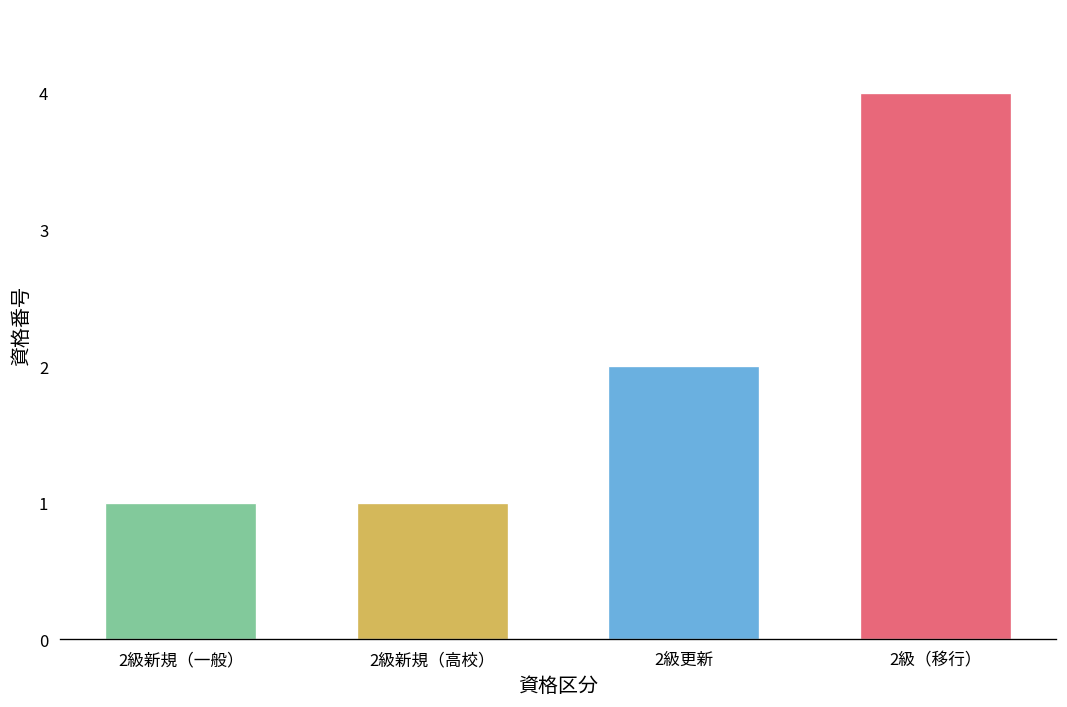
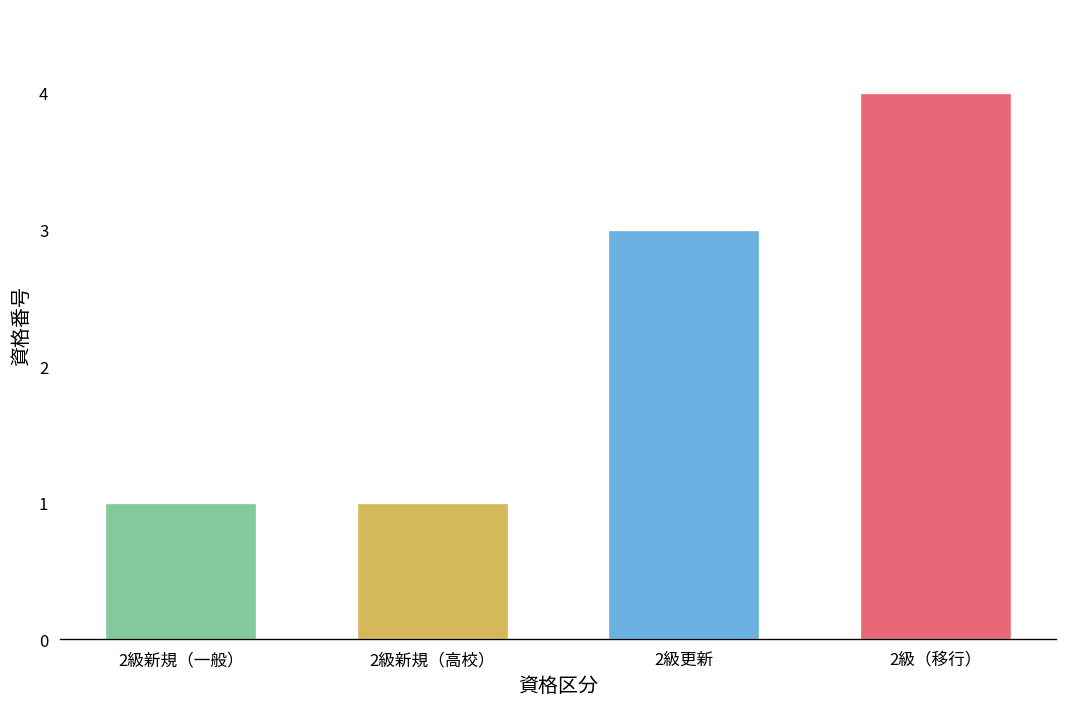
2級更新: 2 -> 3
